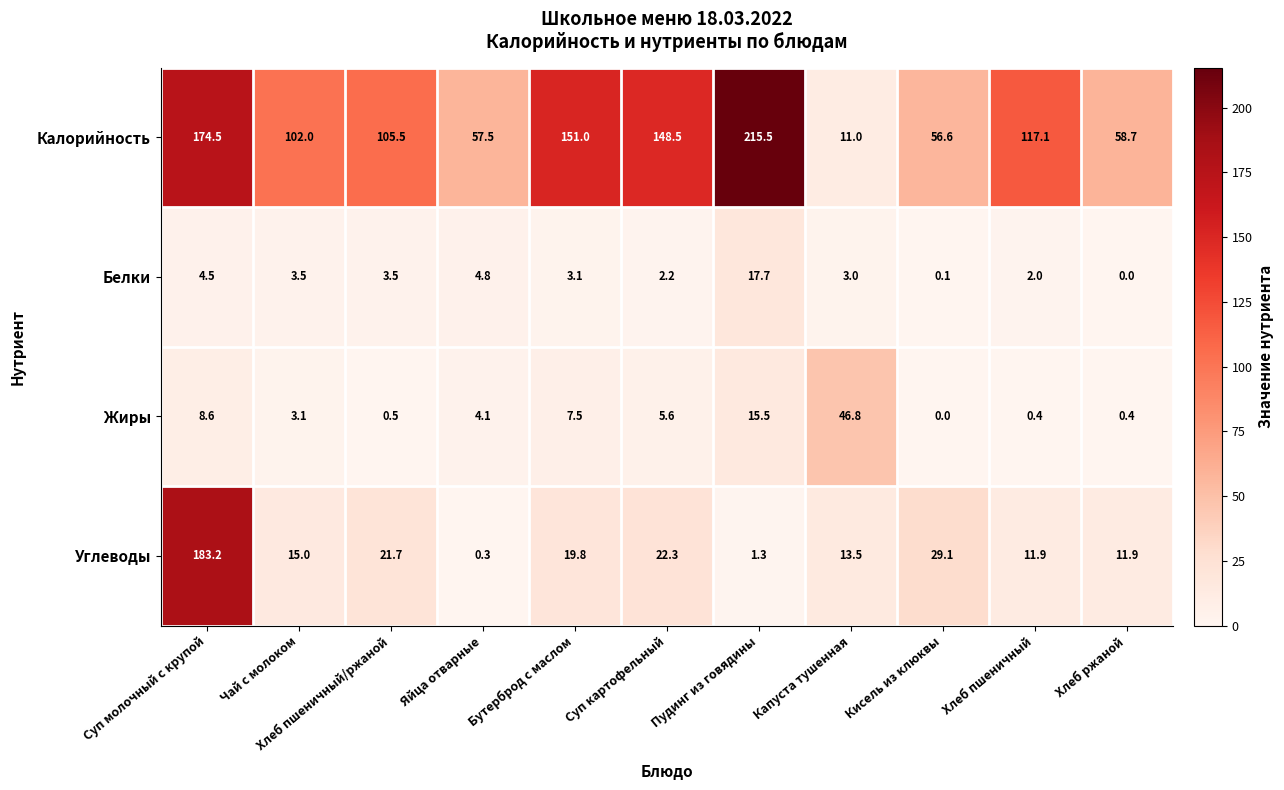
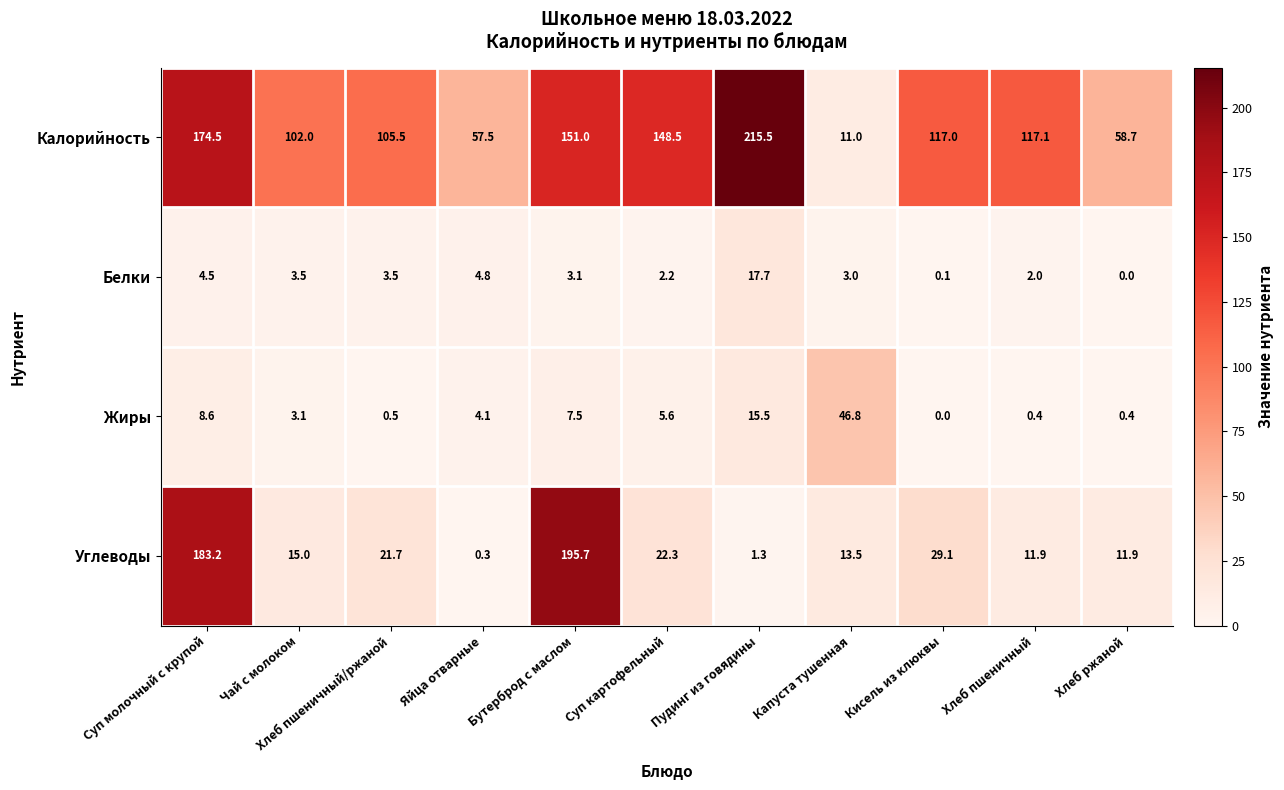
Калорийность, Кисель из клюквы: 56.6 -> 117.0
Углеводы, Бутерброд с маслом: 19.8 -> 195.7
